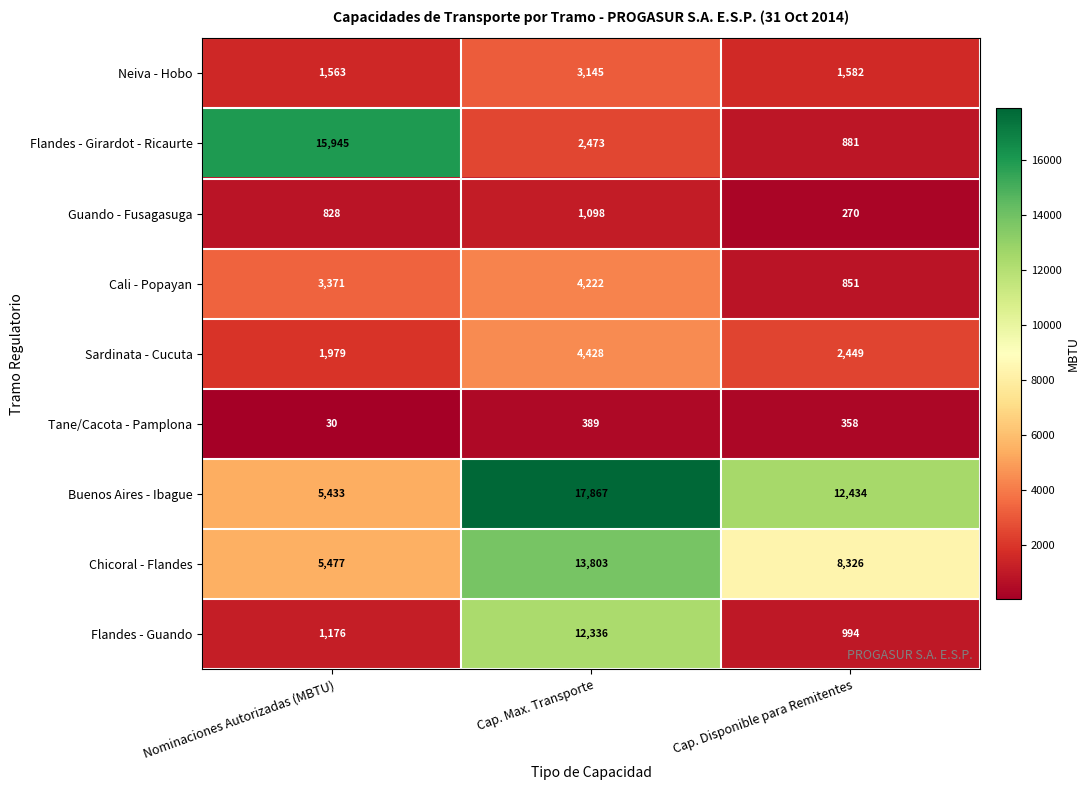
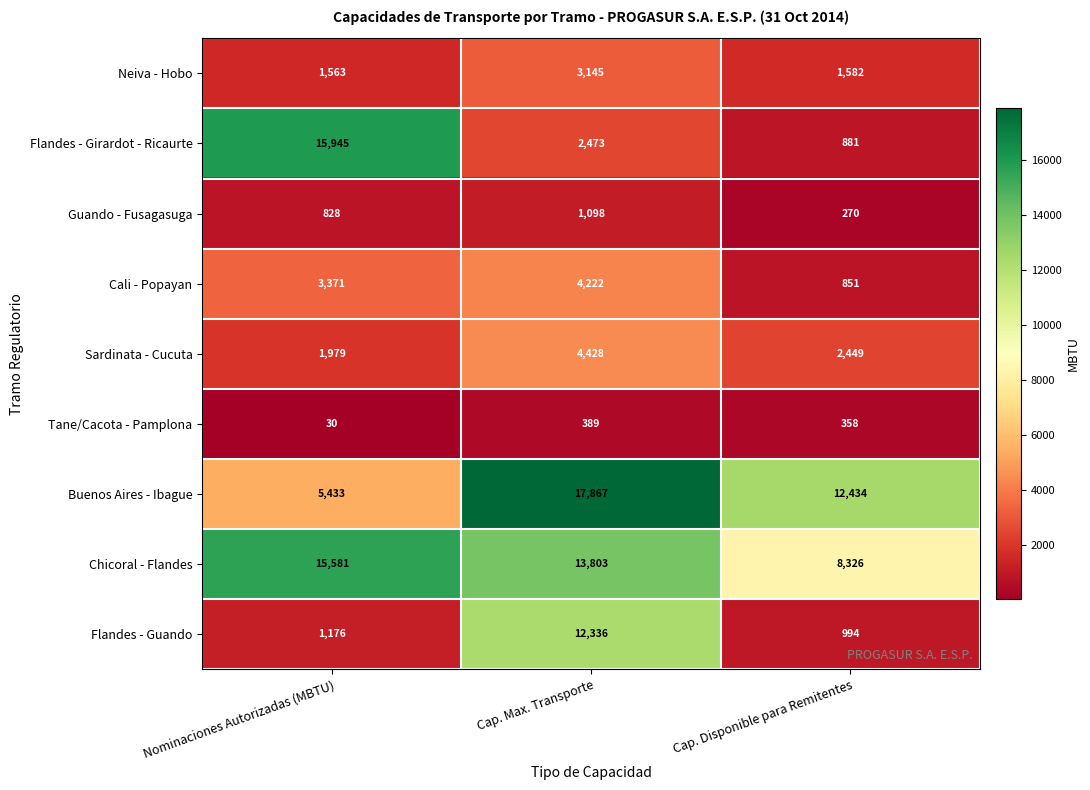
Chicoral - Flandes, Nominaciones Autorizadas (MBTU): 5,477 -> 15,581
